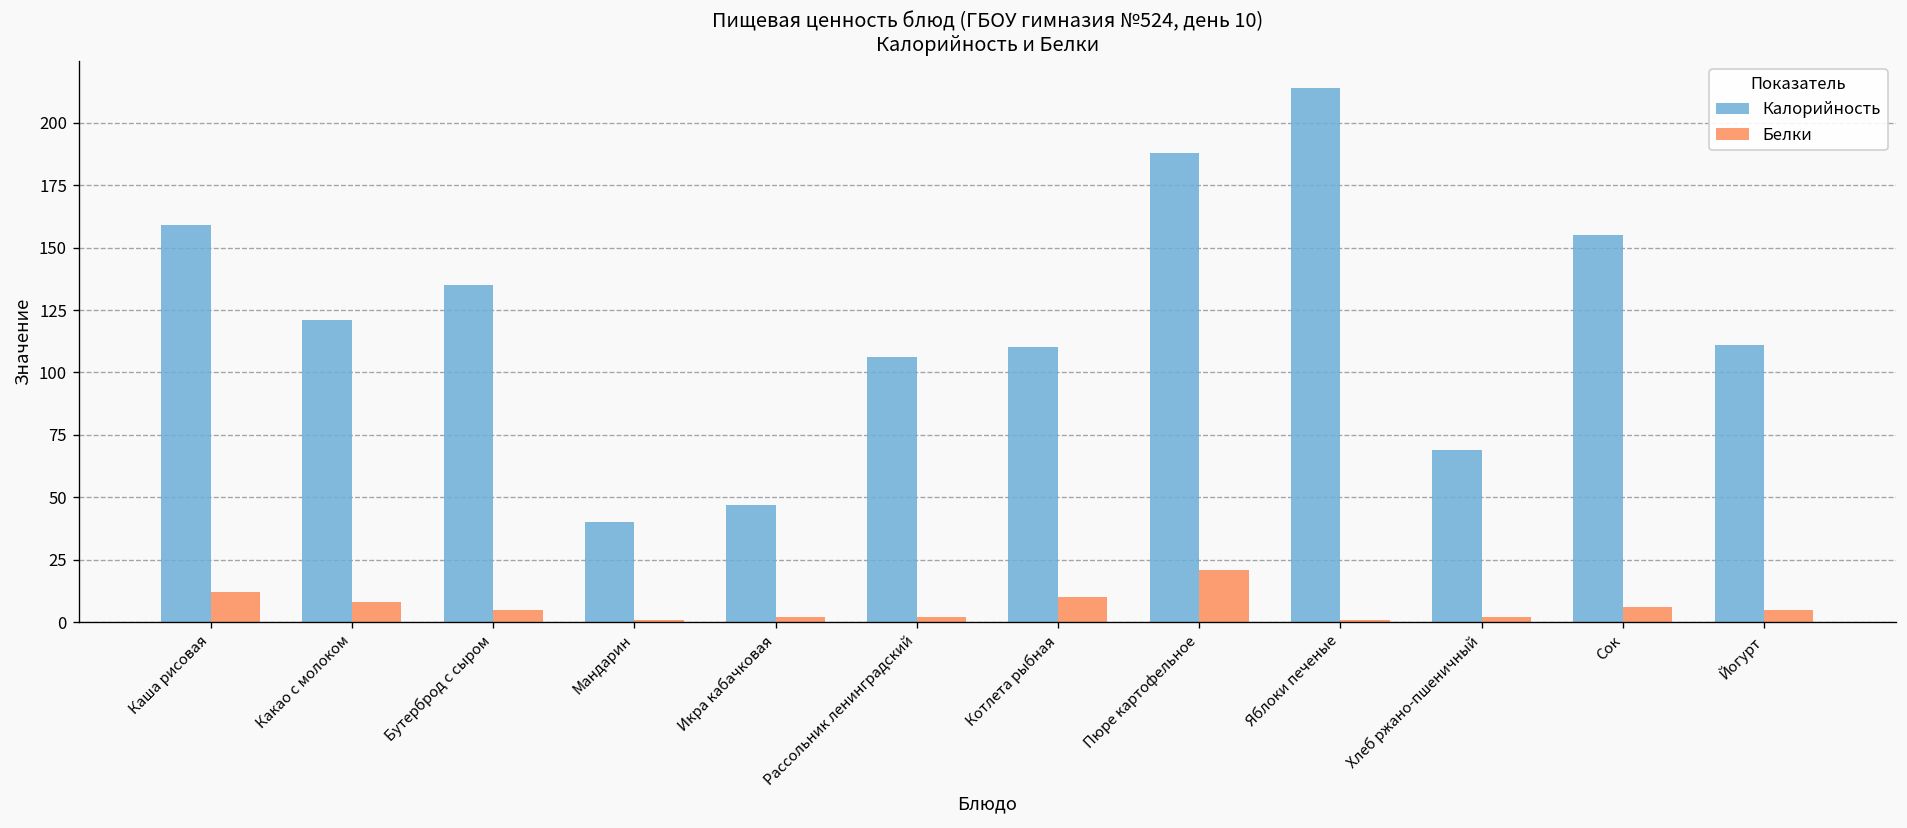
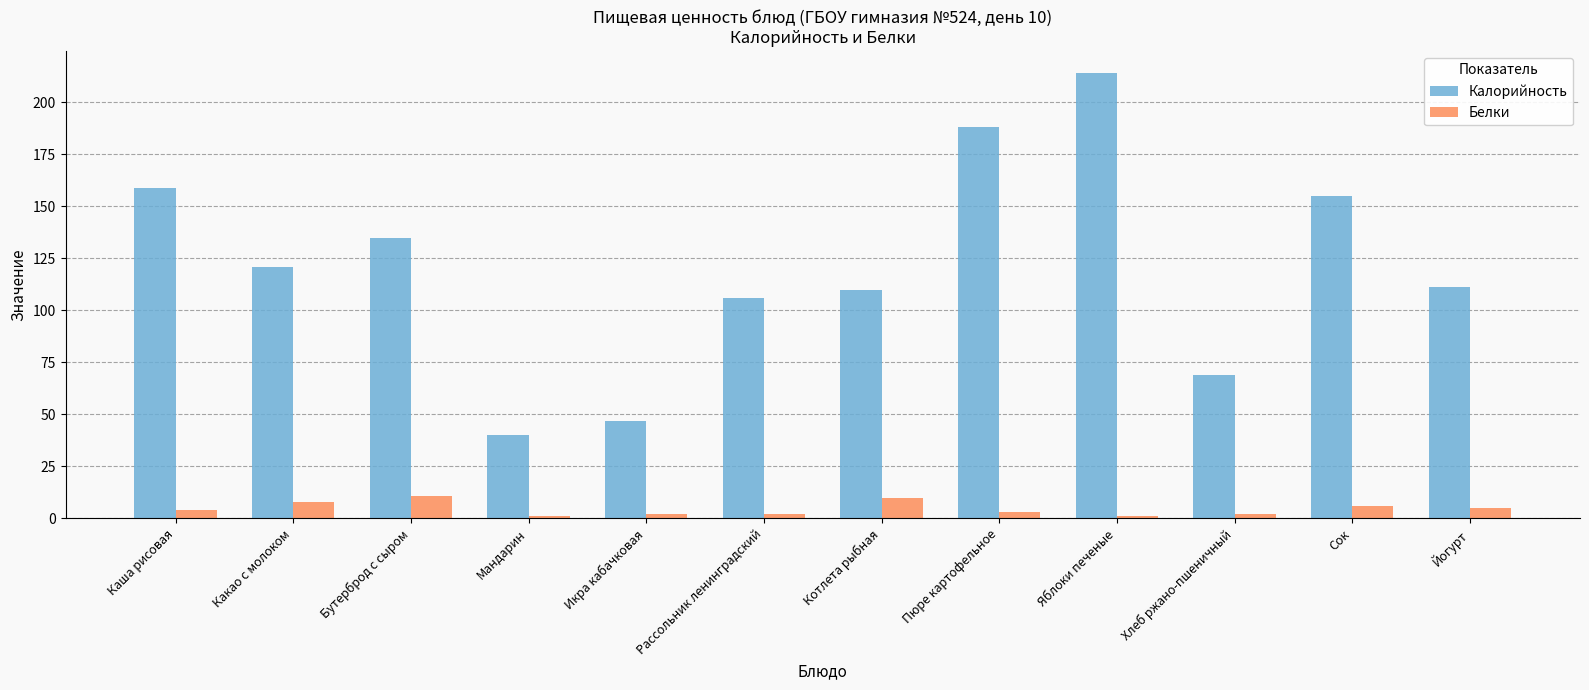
Белки, Каша рисовая: 12 -> 4
Белки, Бутерброд с сыром: 5 -> 11
Белки, Пюре картофельное: 21 -> 3
